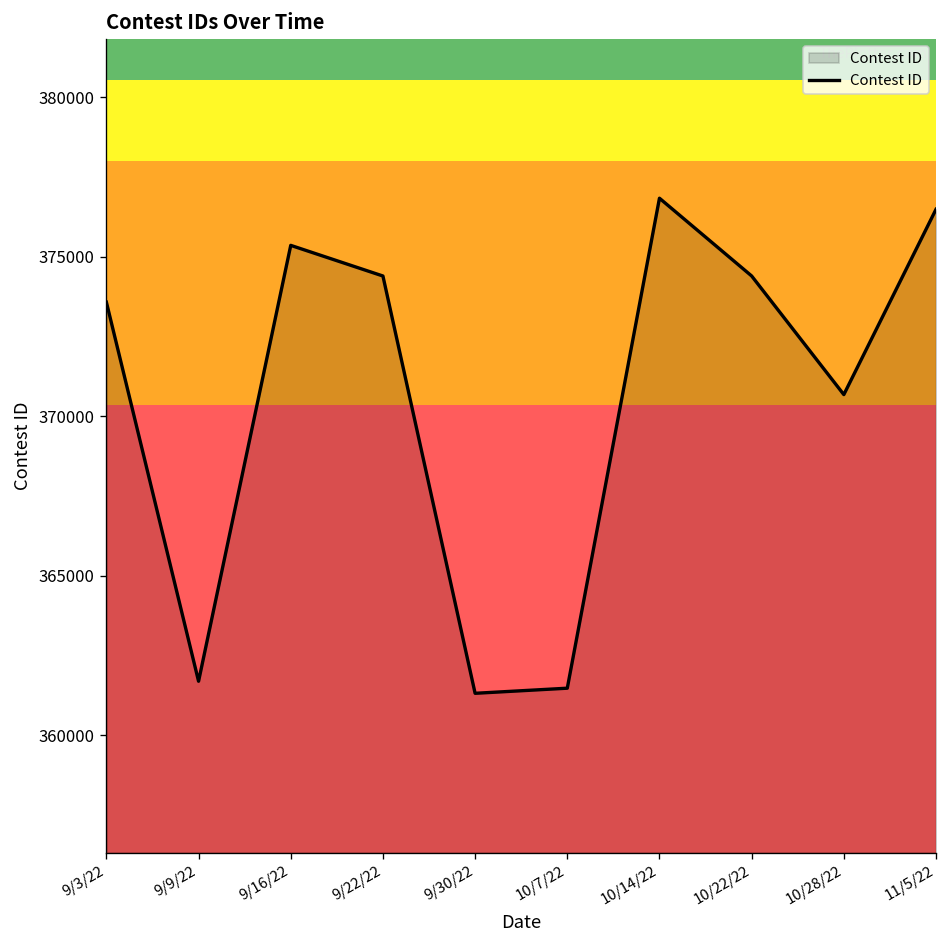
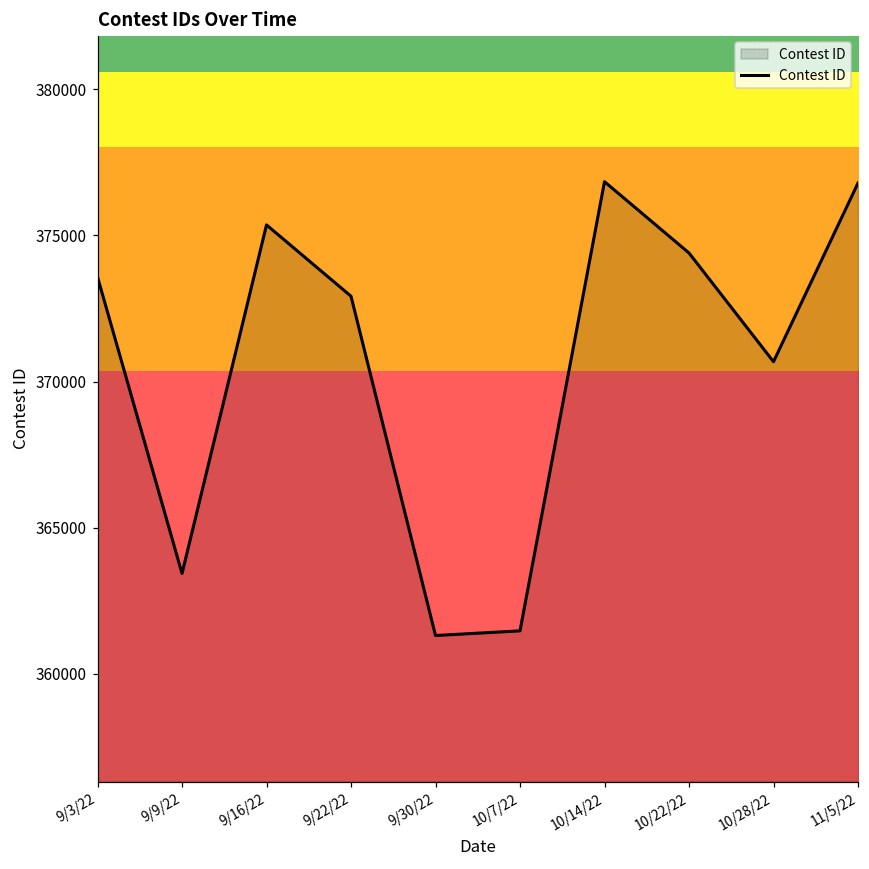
9/9/22: 361700 -> 363400
9/22/22: 374400 -> 372900
11/5/22: 376500 -> 376800
